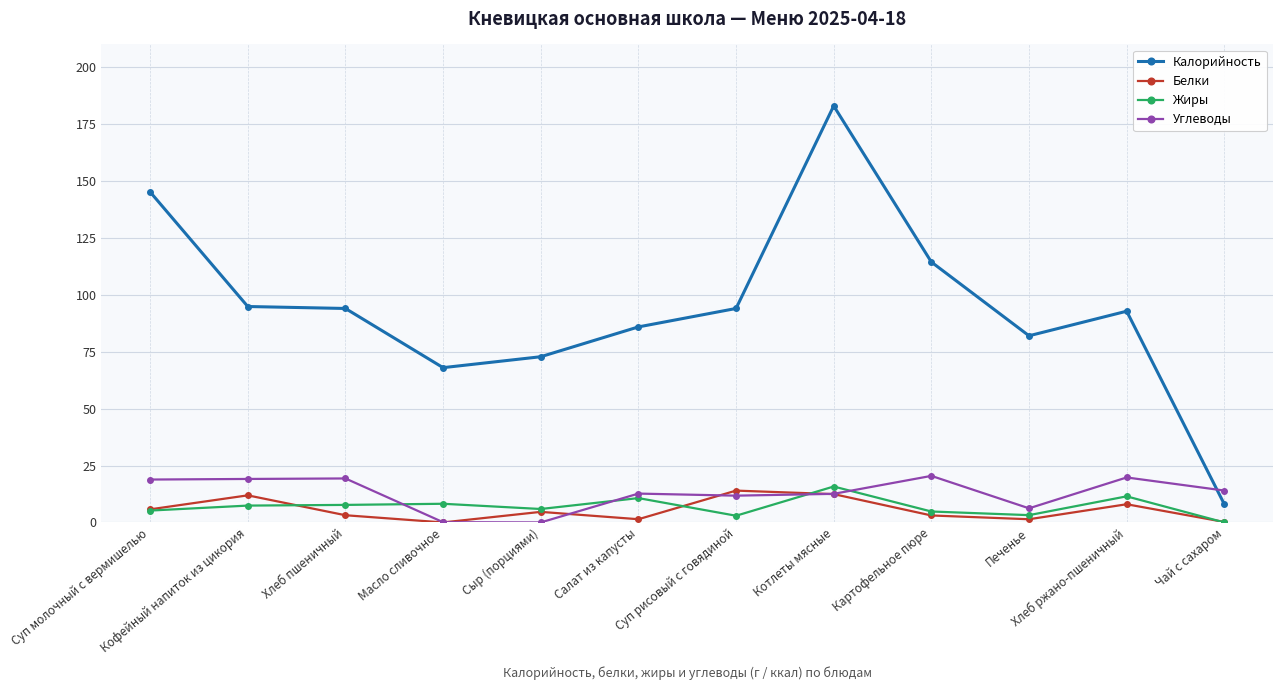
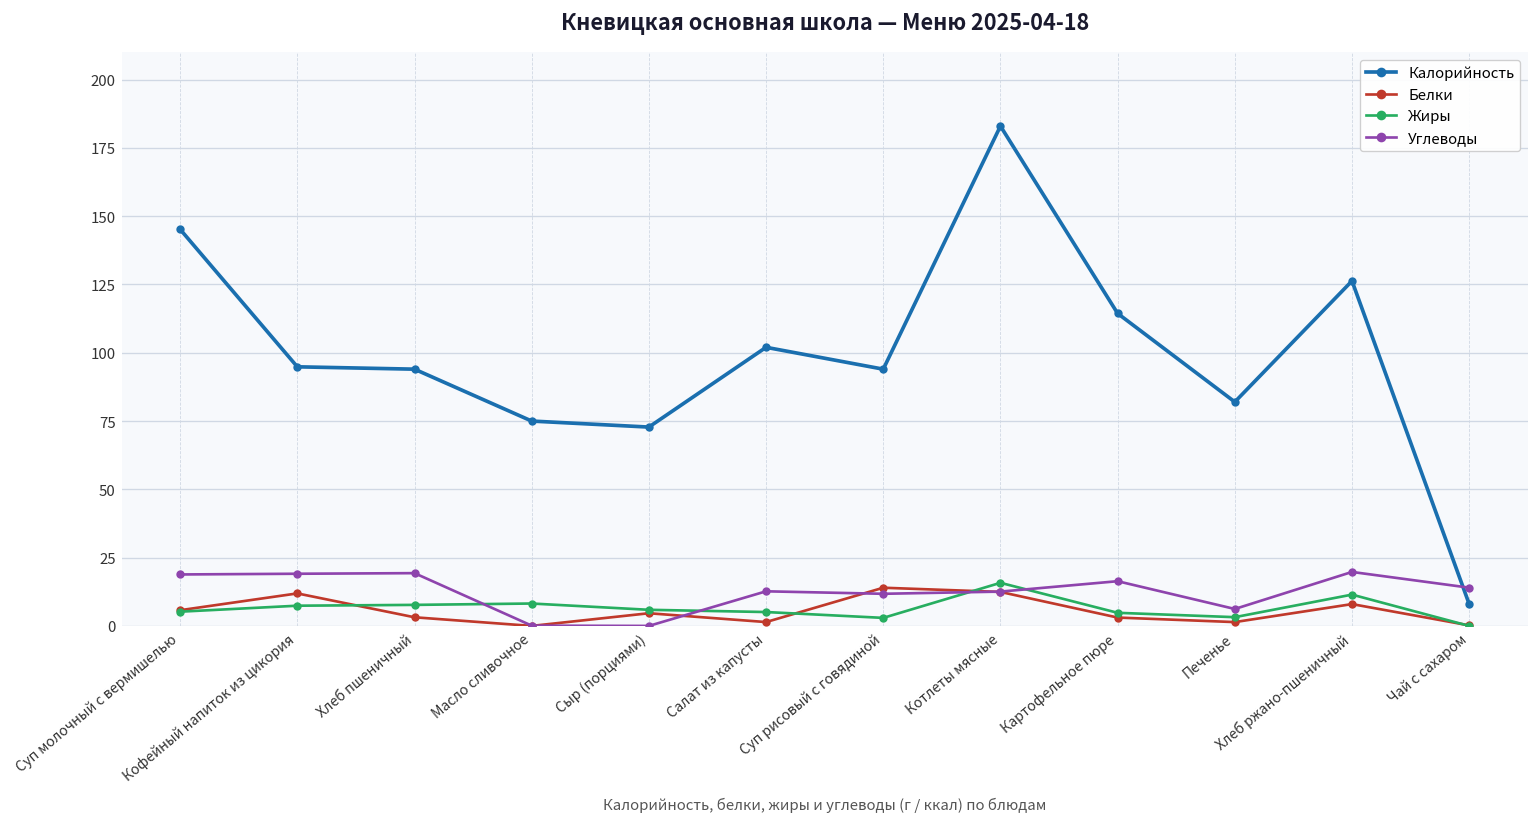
Калорийность, Масло сливочное: 68 -> 75
Калорийность, Салат из капусты: 86 -> 102
Жиры, Салат из капусты: 11 -> 5
Углеводы, Картофельное пюре: 20 -> 16
Калорийность, Хлеб ржано-пшеничный: 93 -> 126
